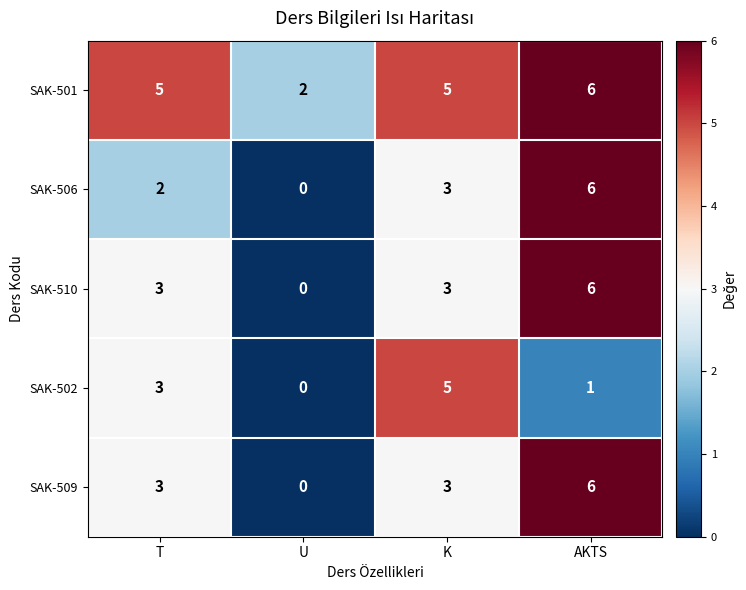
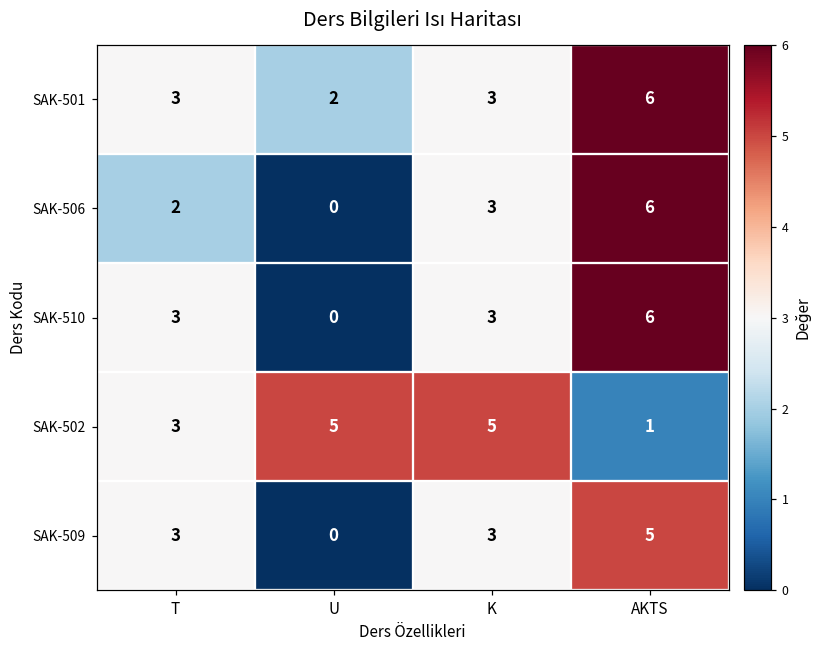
SAK-501, T: 5 -> 3
SAK-501, K: 5 -> 3
SAK-502, U: 0 -> 5
SAK-509, AKTS: 6 -> 5
